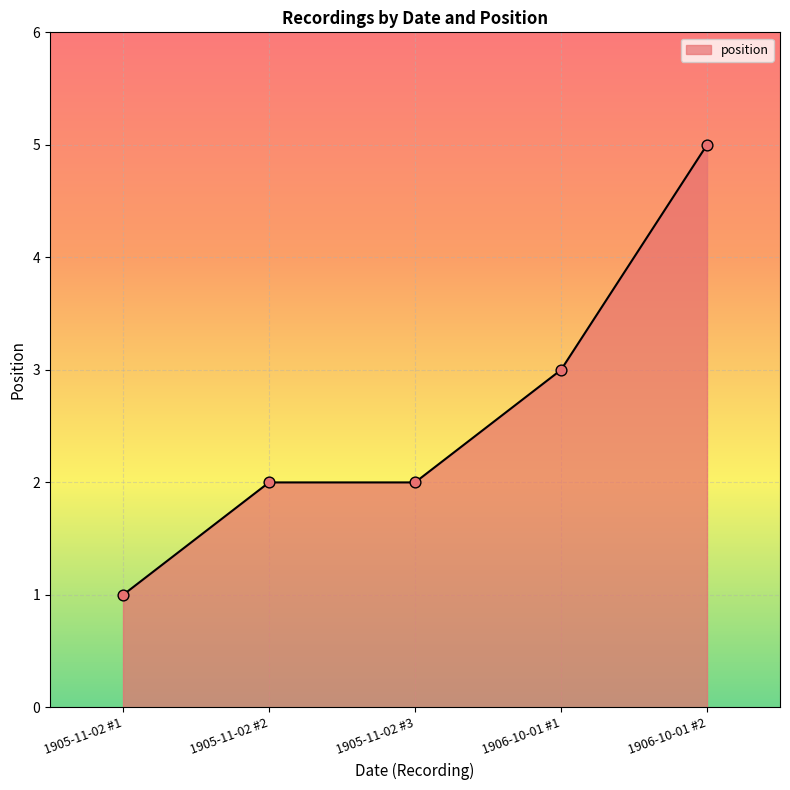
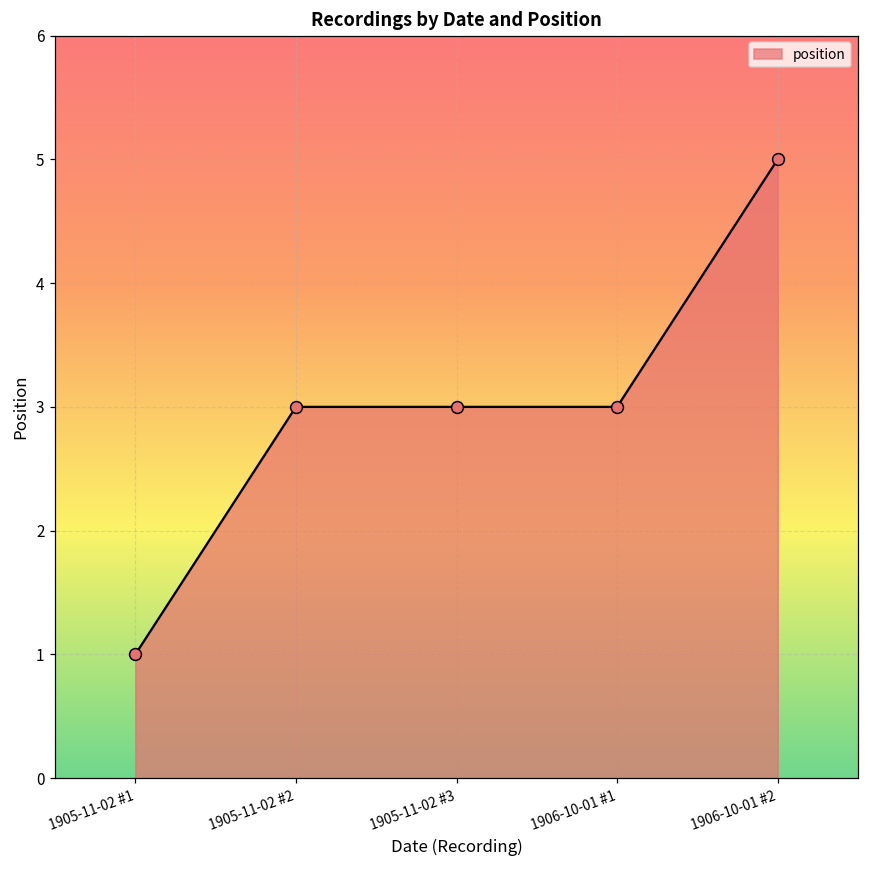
1905-11-02 #2: 2 -> 3
1905-11-02 #3: 2 -> 3
